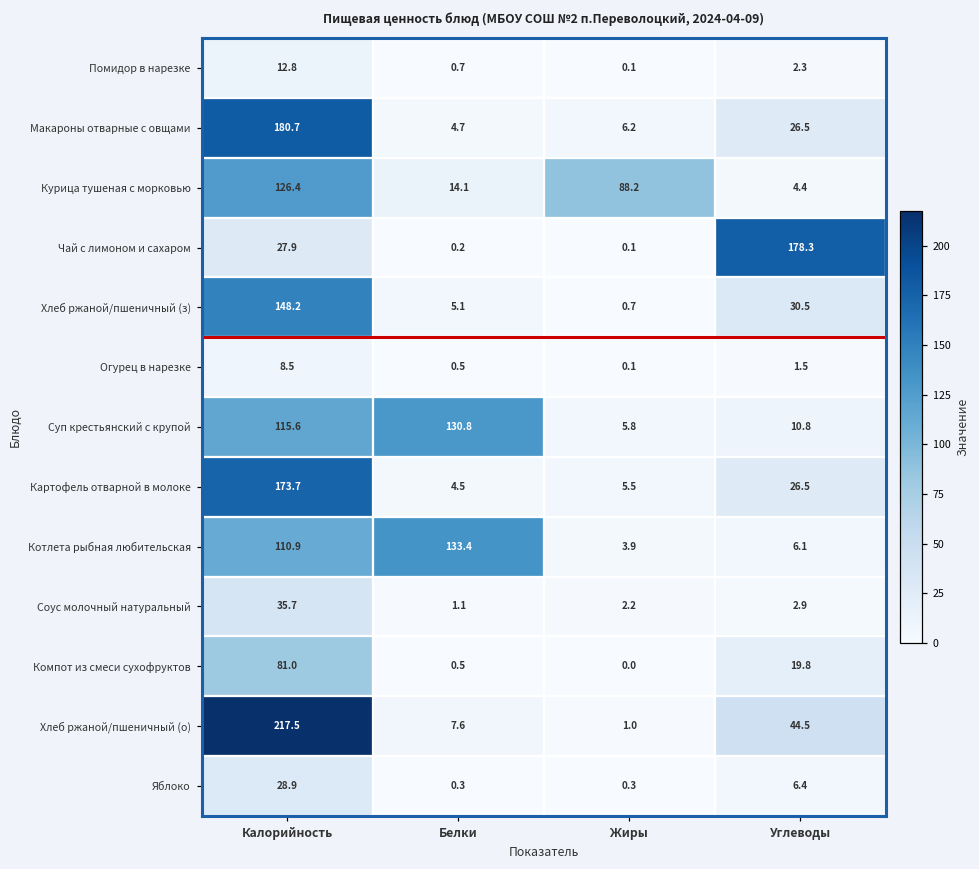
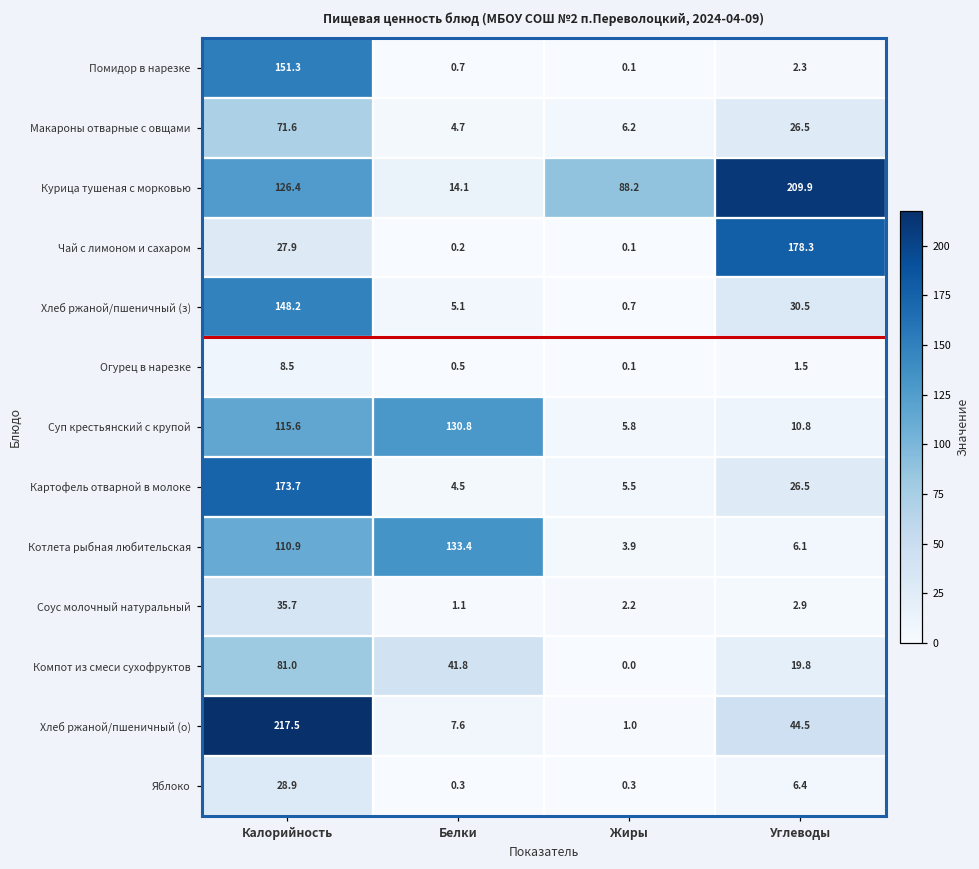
Помидор в нарезке, Калорийность: 12.8 -> 151.3
Макароны отварные с овщами, Калорийность: 180.7 -> 71.6
Курица тушеная с морковью, Углеводы: 4.4 -> 209.9
Компот из смеси сухофруктов, Белки: 0.5 -> 41.8
